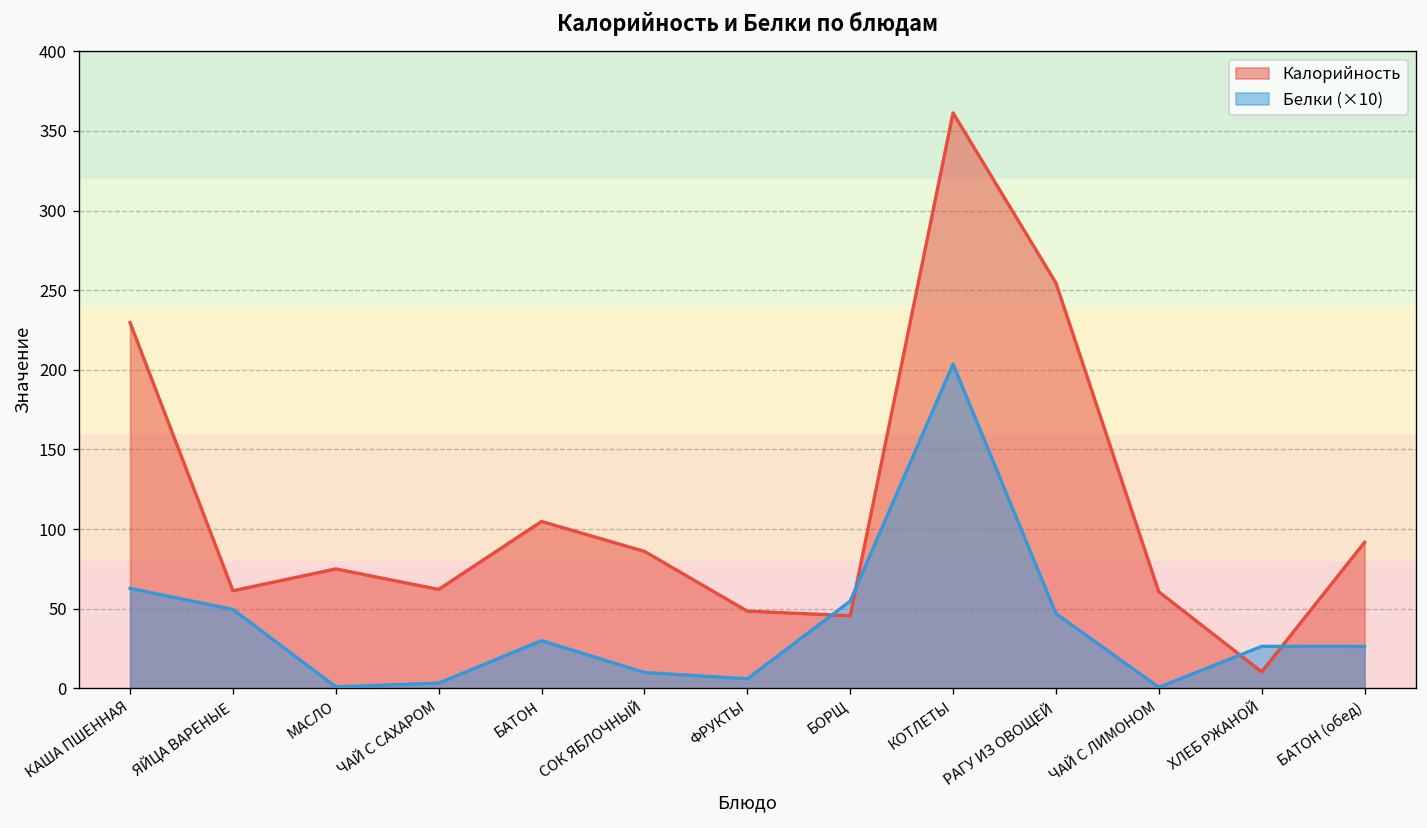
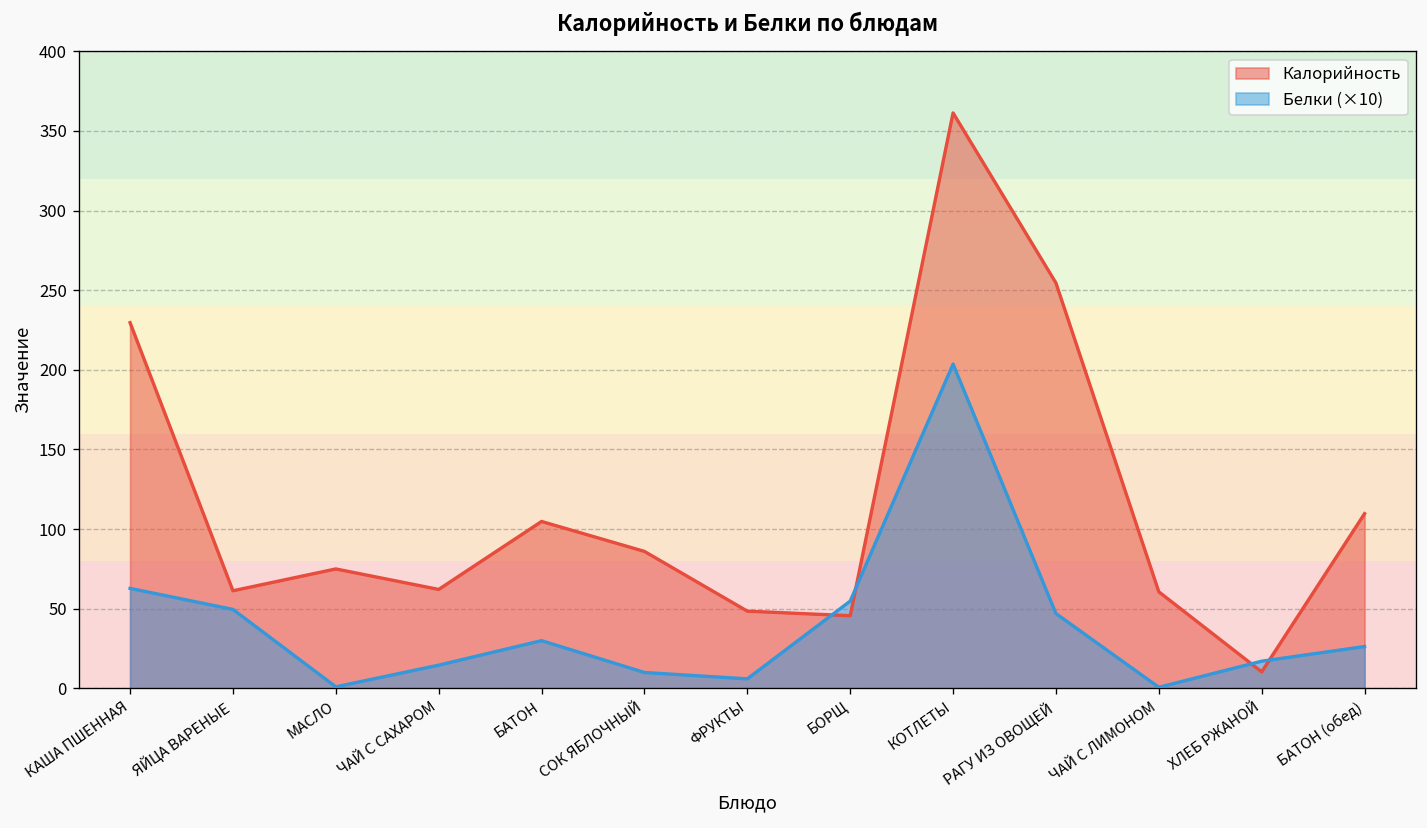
Белки (×10), ЧАЙ С САХАРОМ: 3 -> 15
Белки (×10), ХЛЕБ РЖАНОЙ: 26 -> 17
Калорийность, БАТОН (обед): 92 -> 110
